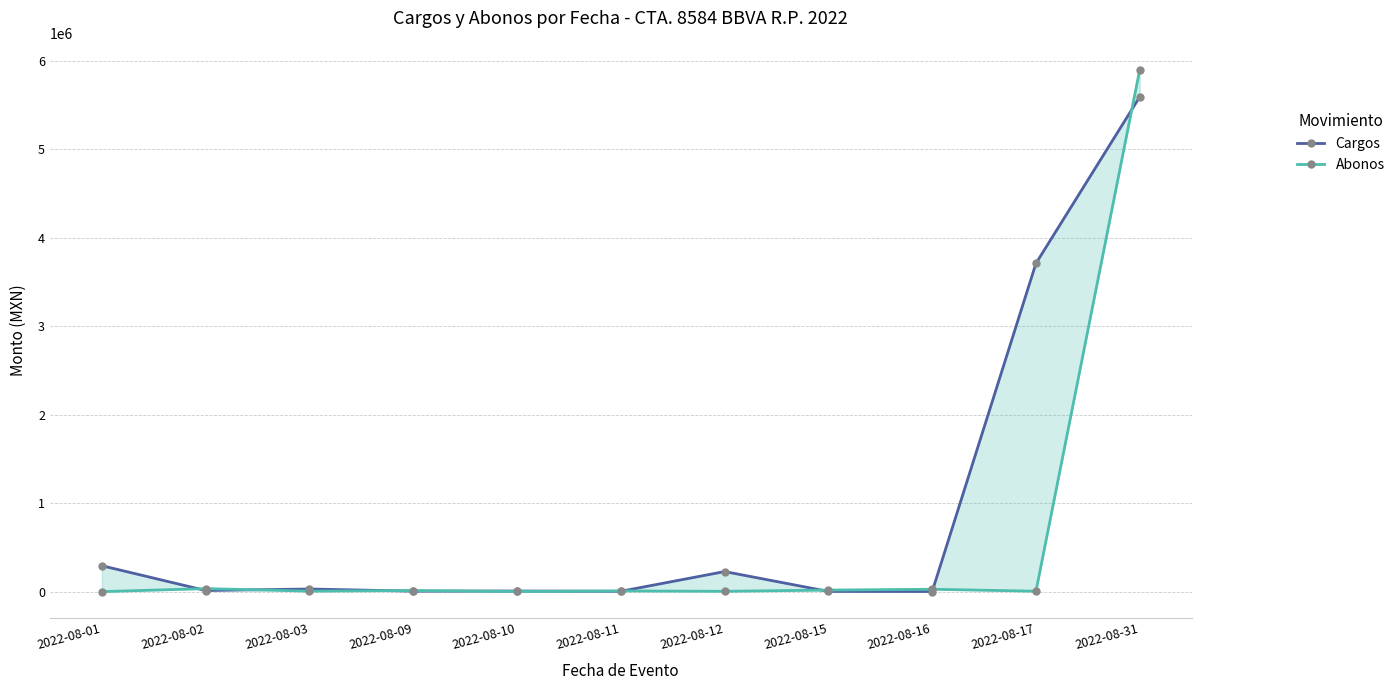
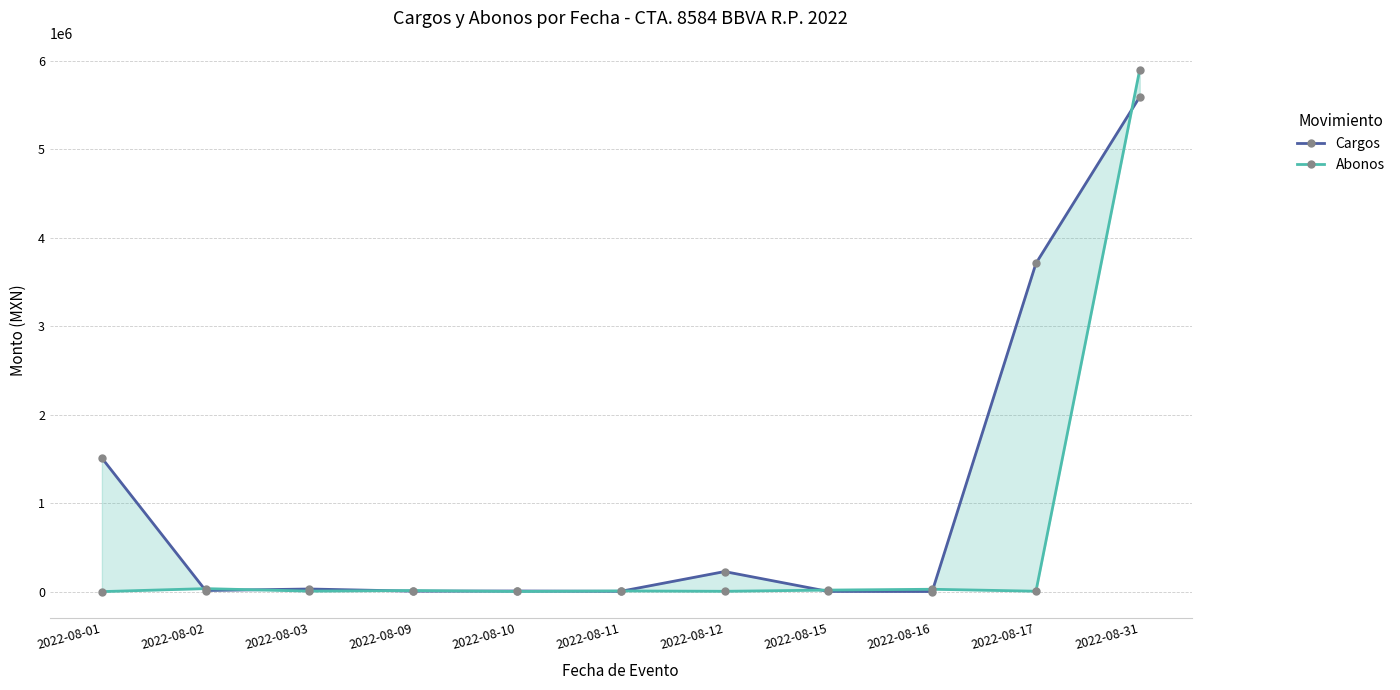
Cargos, 2022-08-01: 300000 -> 1500000
